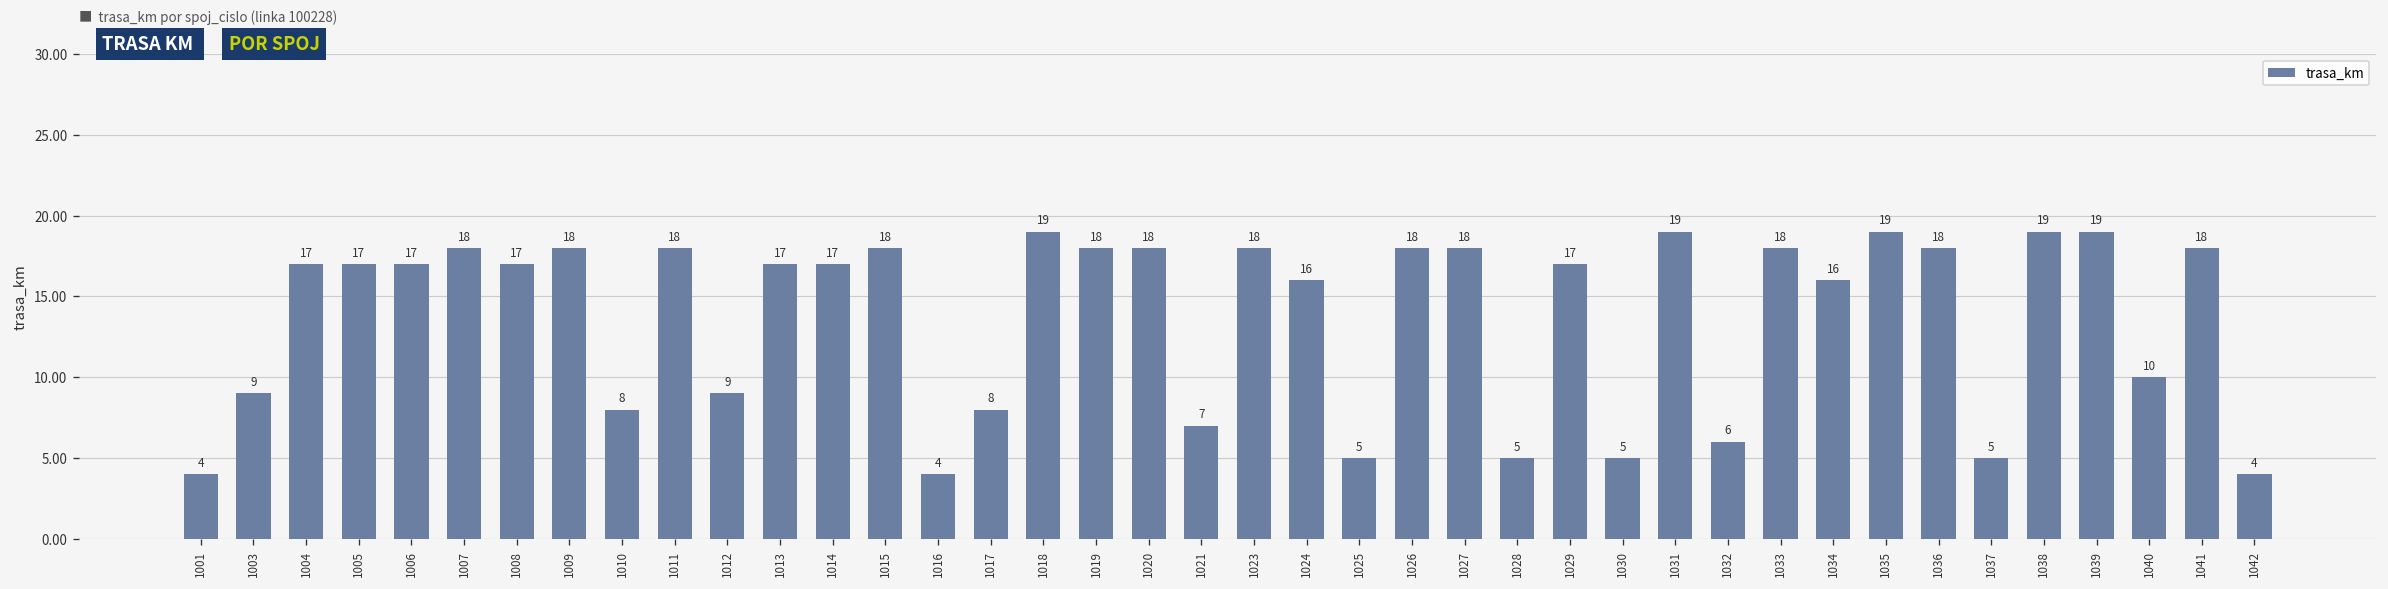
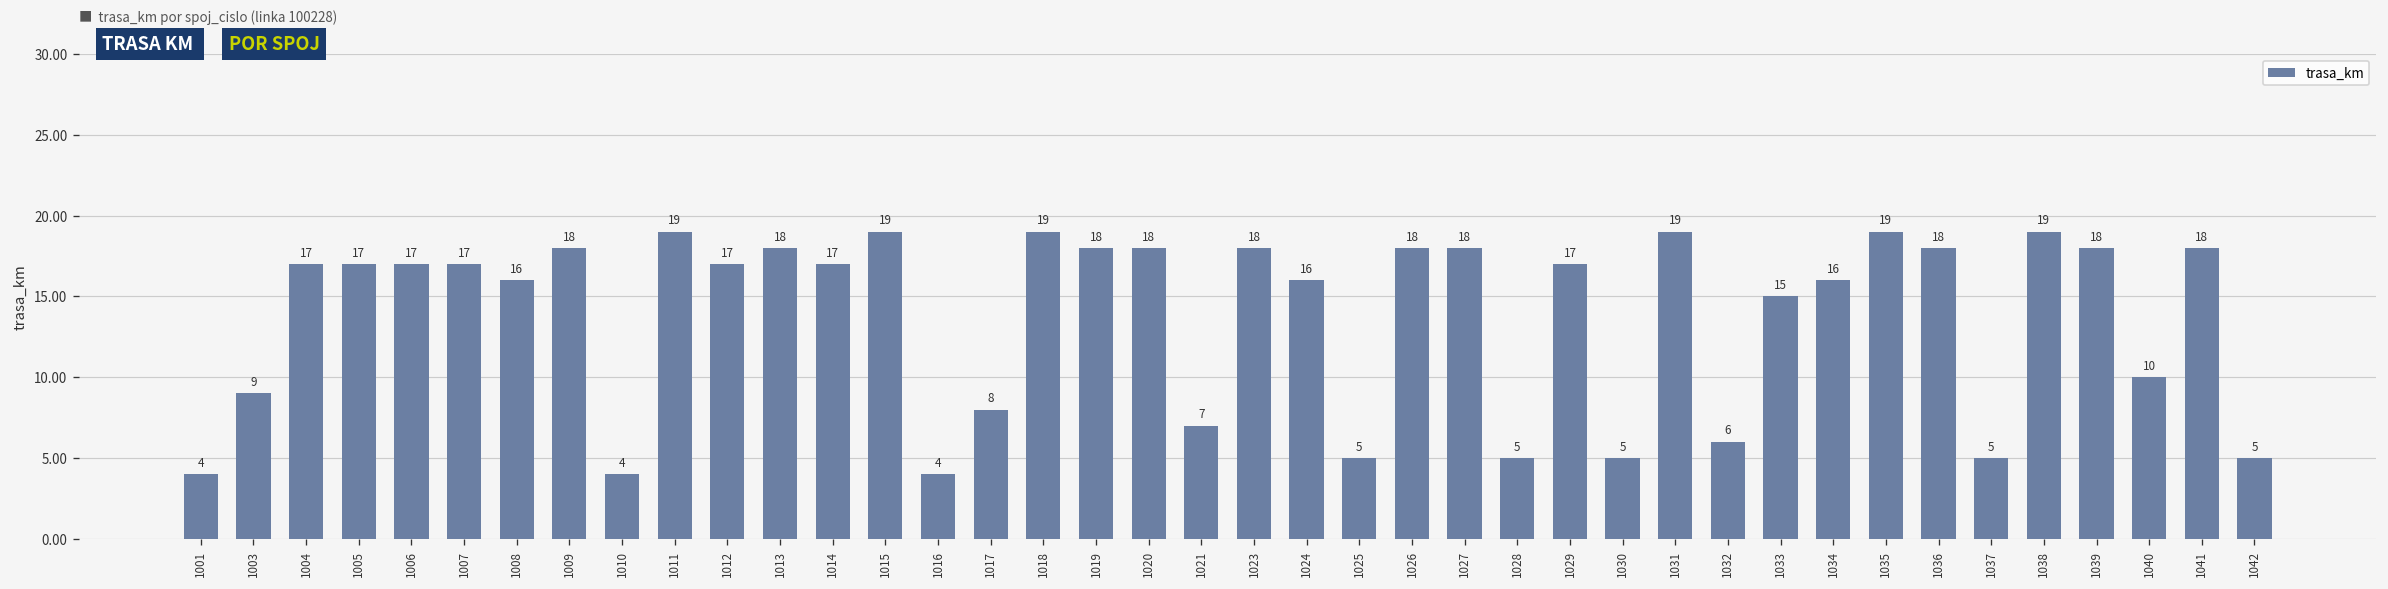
1007: 18 -> 17
1008: 17 -> 16
1010: 8 -> 4
1011: 18 -> 19
1012: 9 -> 17
1013: 17 -> 18
1015: 18 -> 19
1033: 18 -> 15
1039: 19 -> 18
1042: 4 -> 5
